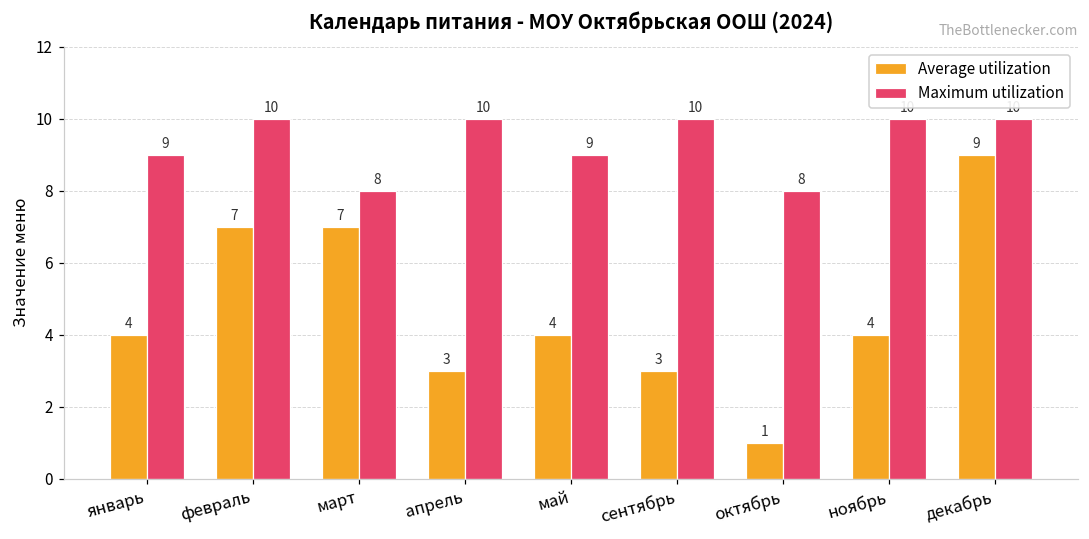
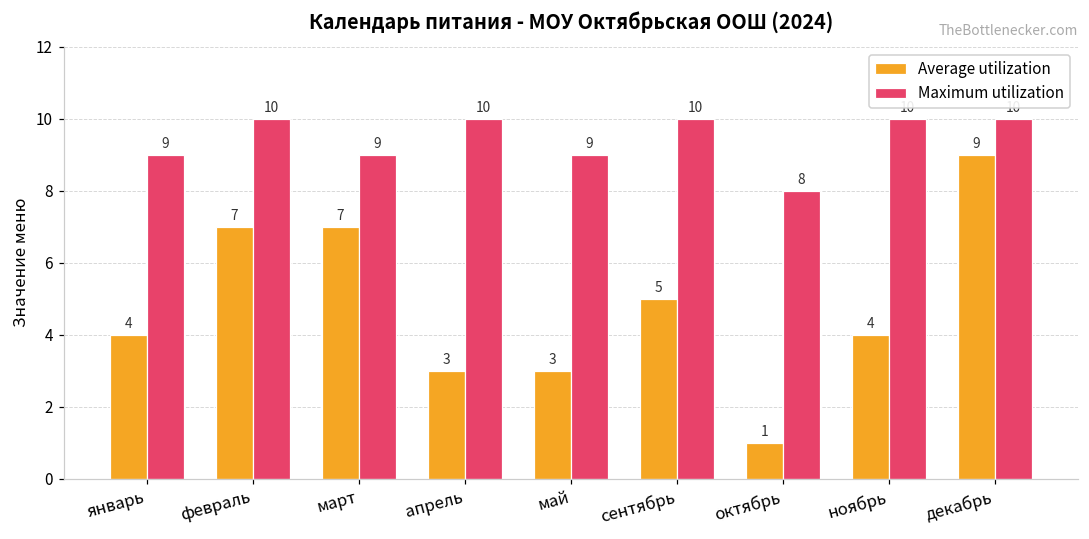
Maximum utilization, март: 8 -> 9
Average utilization, май: 4 -> 3
Average utilization, сентябрь: 3 -> 5
